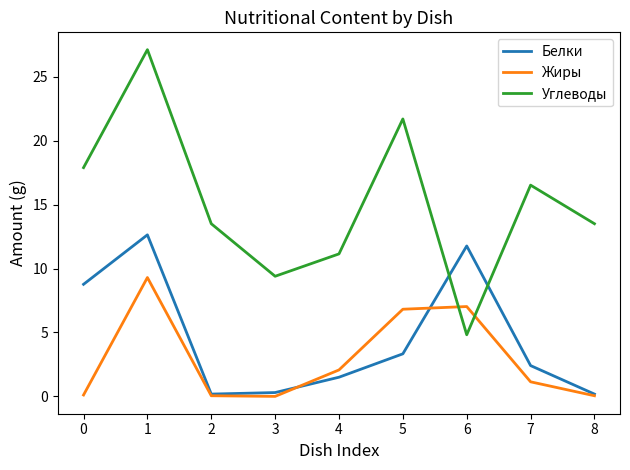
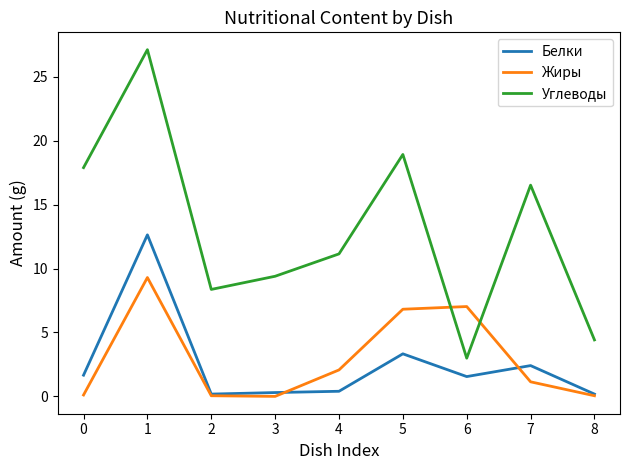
Белки, 0: 8.8 -> 1.7
Углеводы, 2: 13.5 -> 8.4
Белки, 4: 1.5 -> 0.4
Углеводы, 5: 21.7 -> 18.9
Белки, 6: 11.8 -> 1.6
Углеводы, 6: 4.8 -> 3.0
Углеводы, 8: 13.5 -> 4.4
